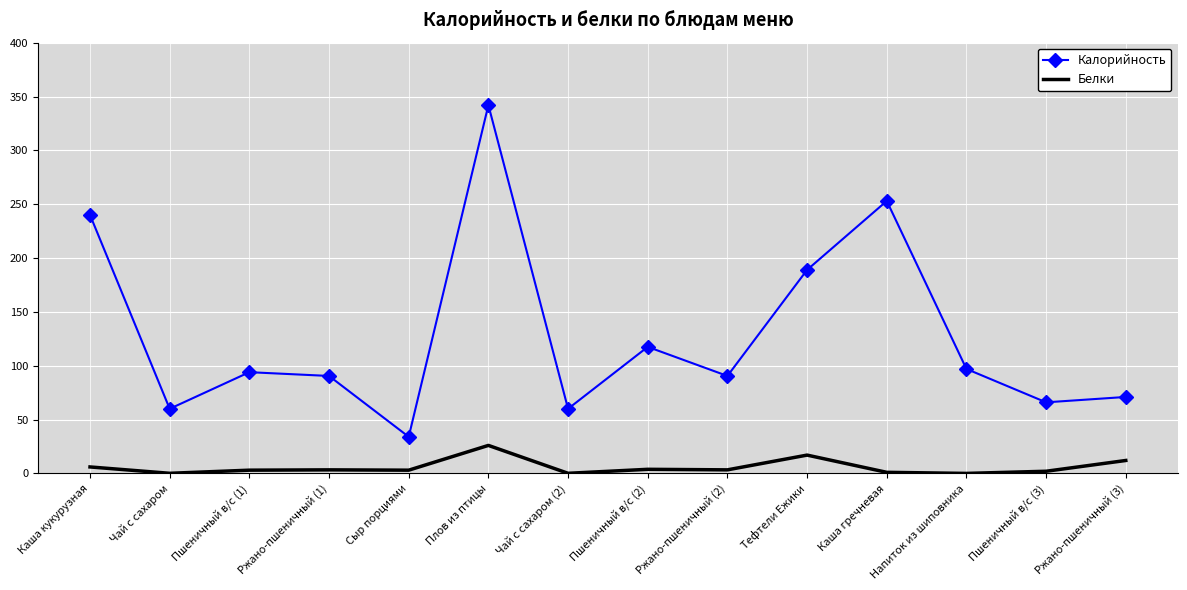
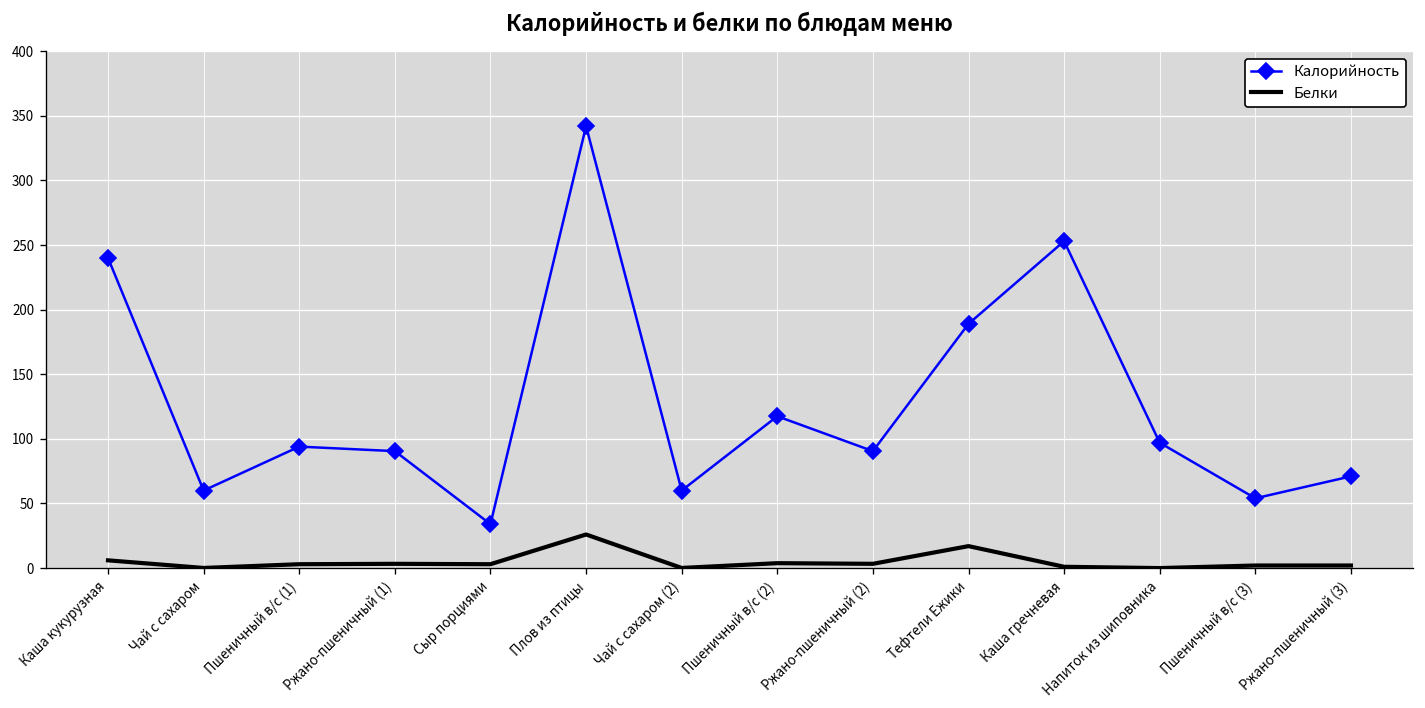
Калорийность, Пшеничный в/с (3): 66 -> 54
Белки, Ржано-пшеничный (3): 12 -> 2
